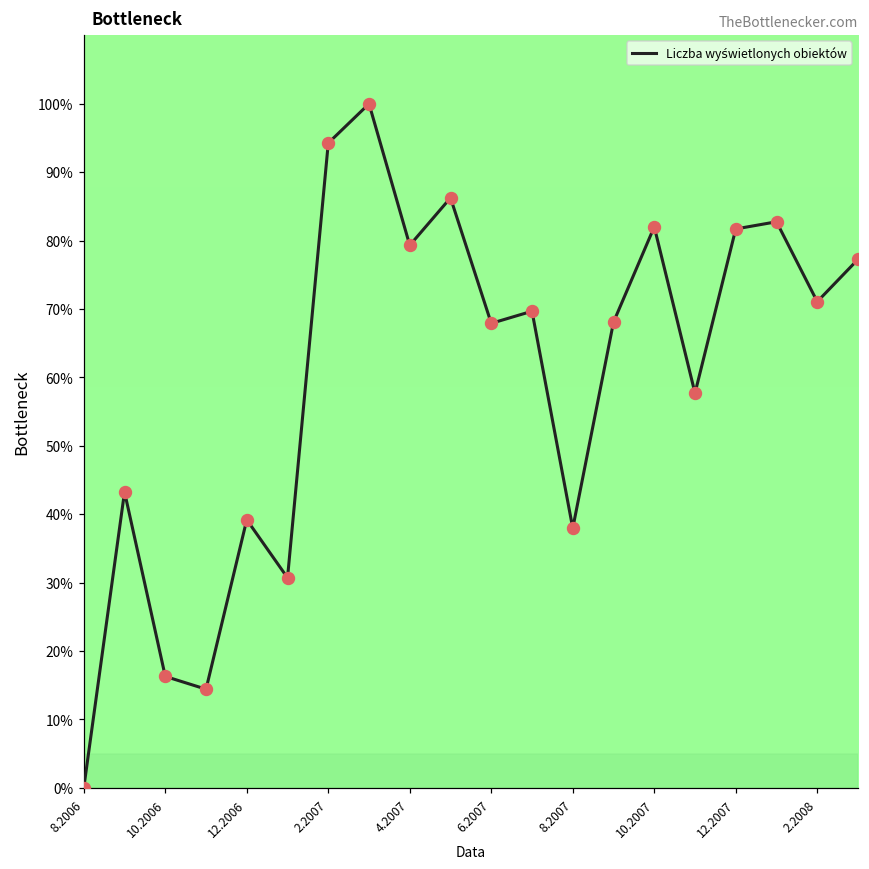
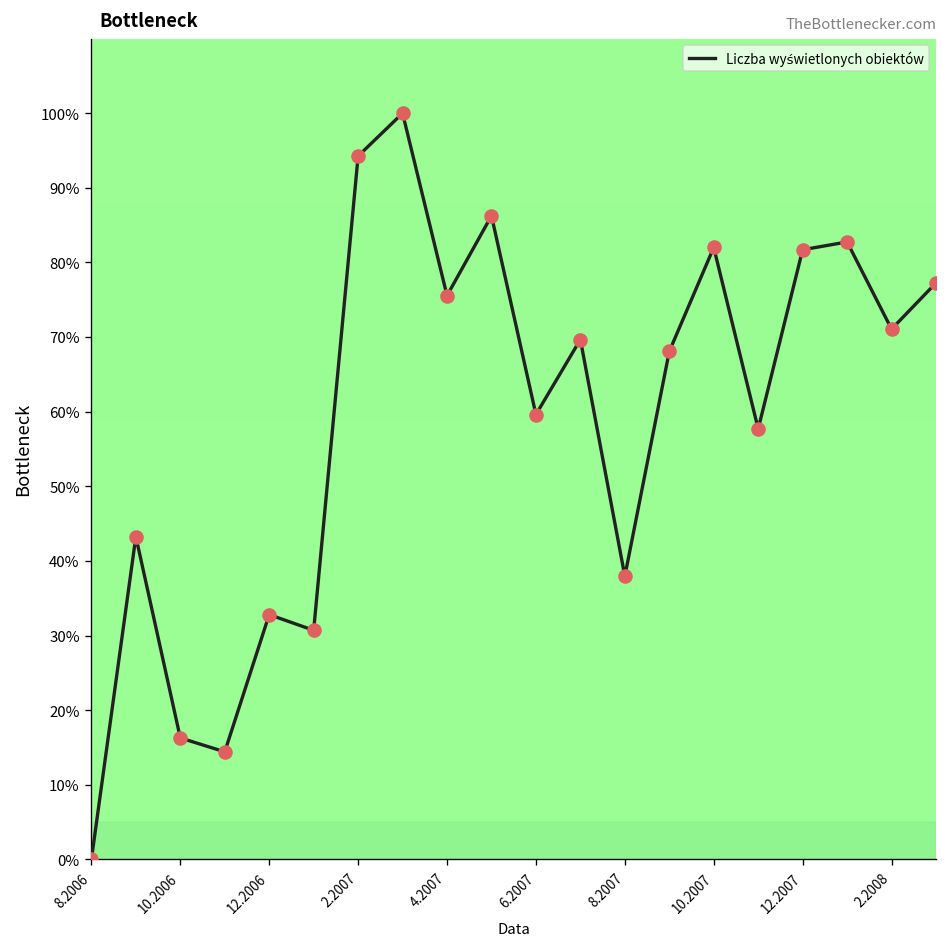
12.2006: 39% -> 33%
4.2007: 79% -> 76%
6.2007: 68% -> 60%
